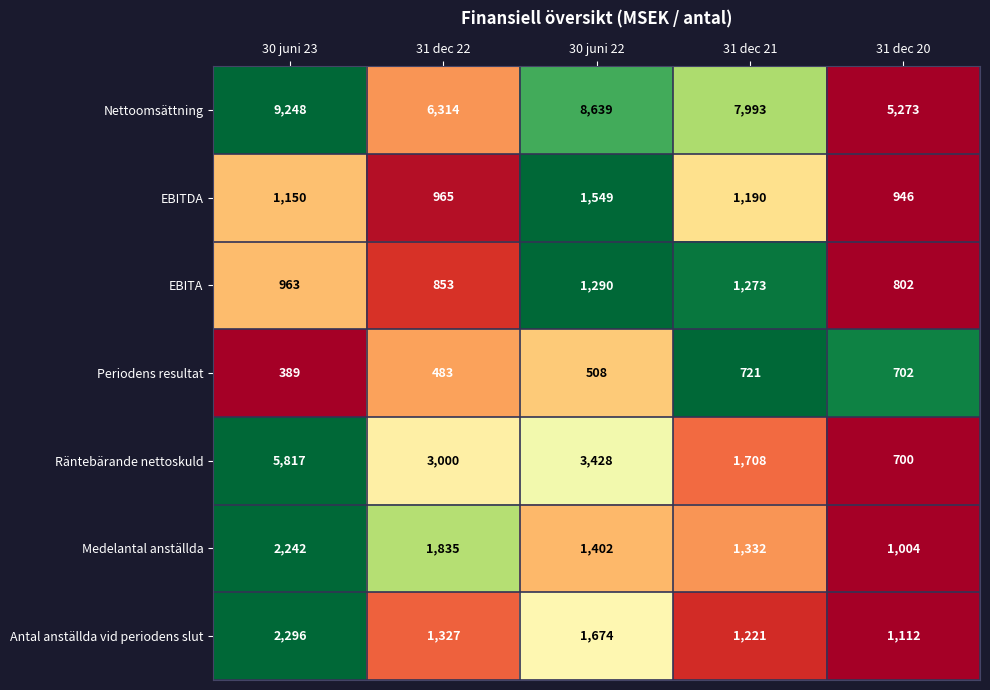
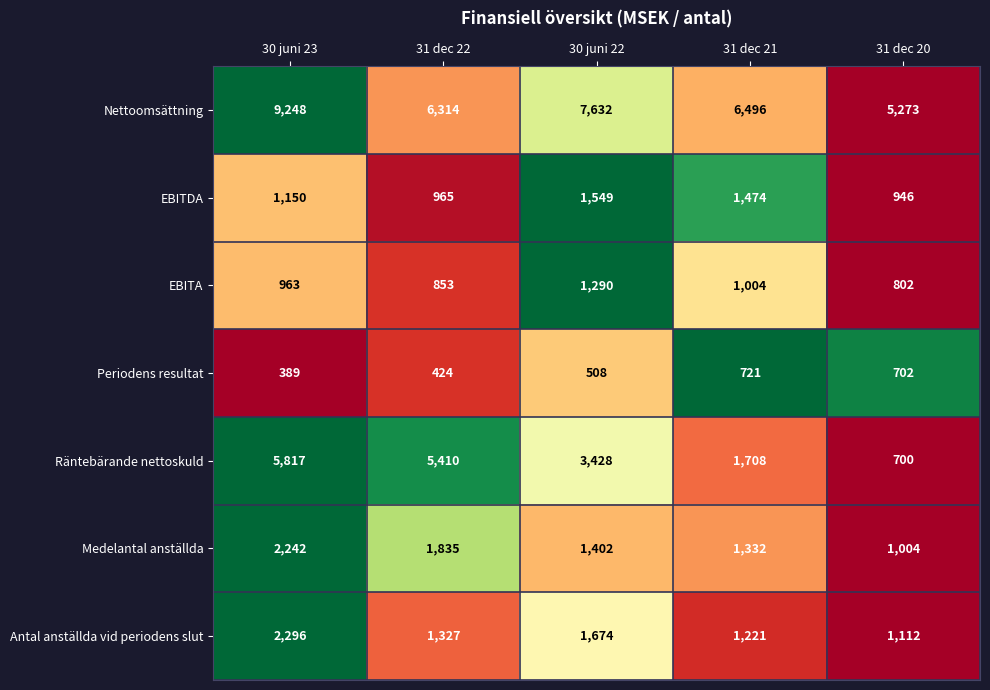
Nettoomsättning, 30 juni 22: 8,639 -> 7,632
Nettoomsättning, 31 dec 21: 7,993 -> 6,496
EBITDA, 31 dec 21: 1,190 -> 1,474
EBITA, 31 dec 21: 1,273 -> 1,004
Periodens resultat, 31 dec 22: 483 -> 424
Räntebärande nettoskuld, 31 dec 22: 3,000 -> 5,410
